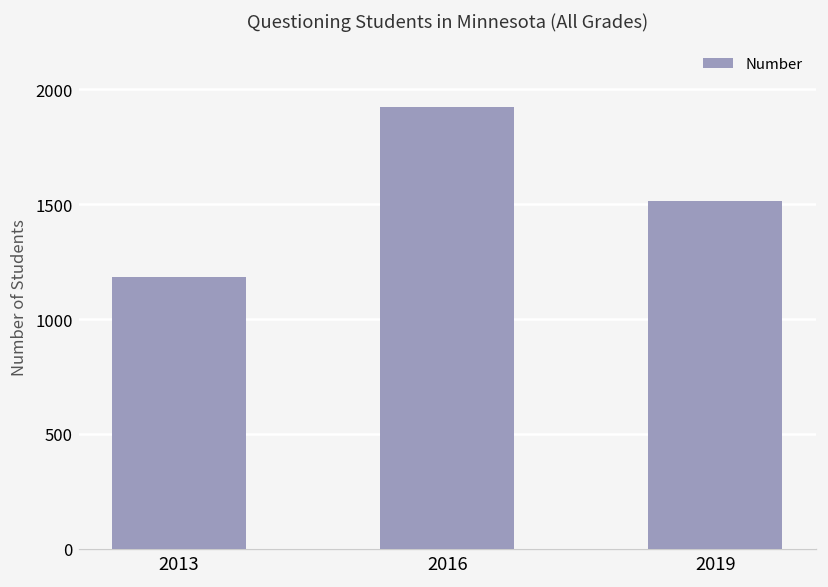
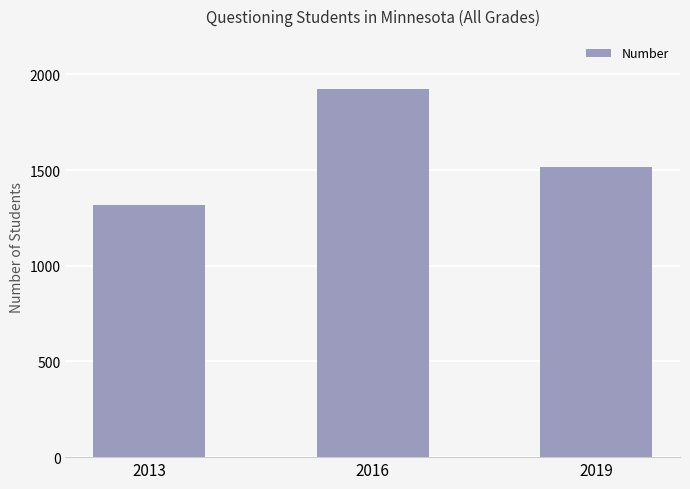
2013: 1180 -> 1320
